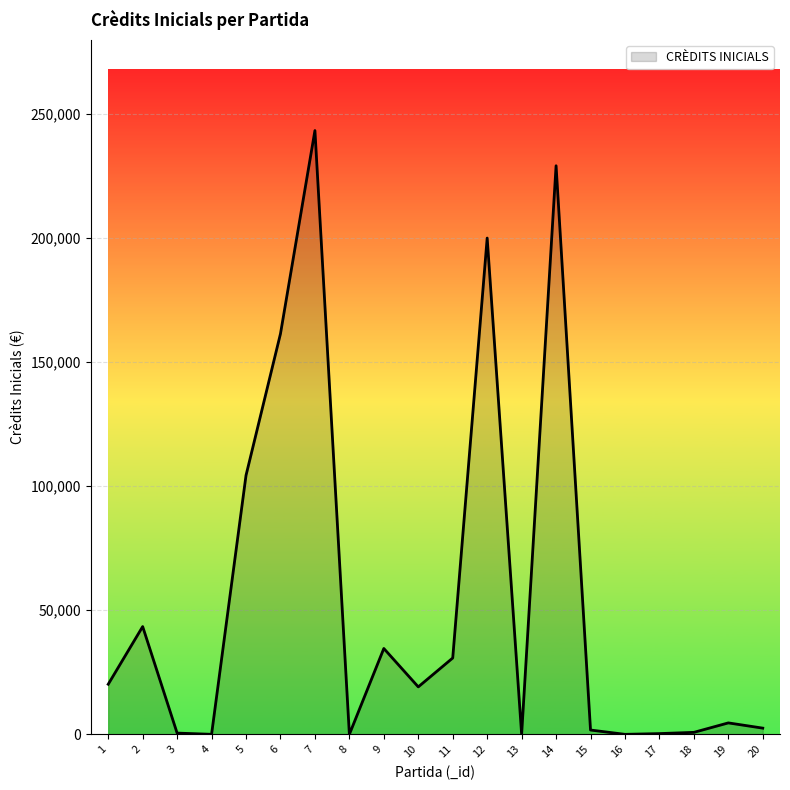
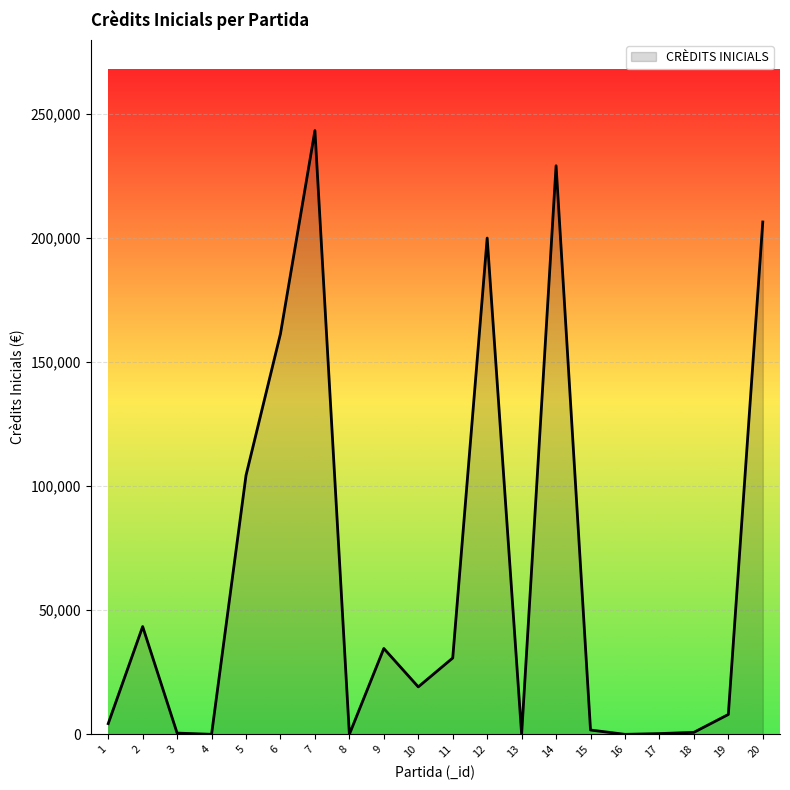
1: 20,000 -> 4,000
19: 5,000 -> 8,000
20: 3,000 -> 206,000
